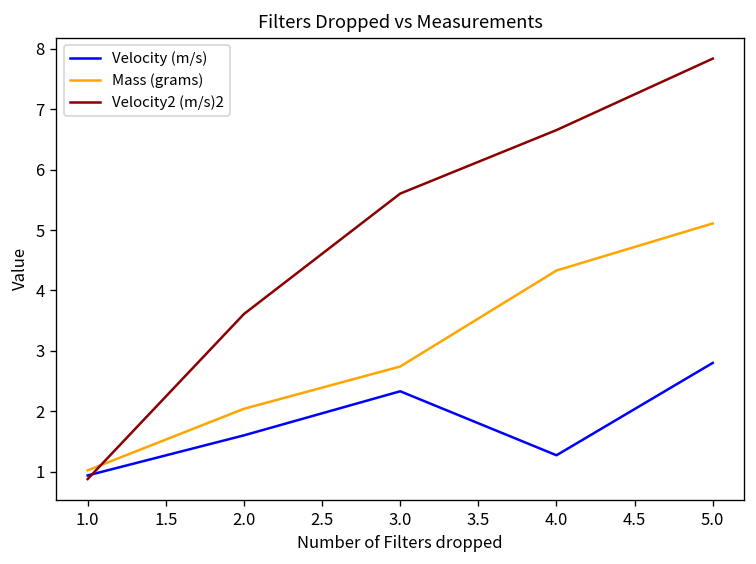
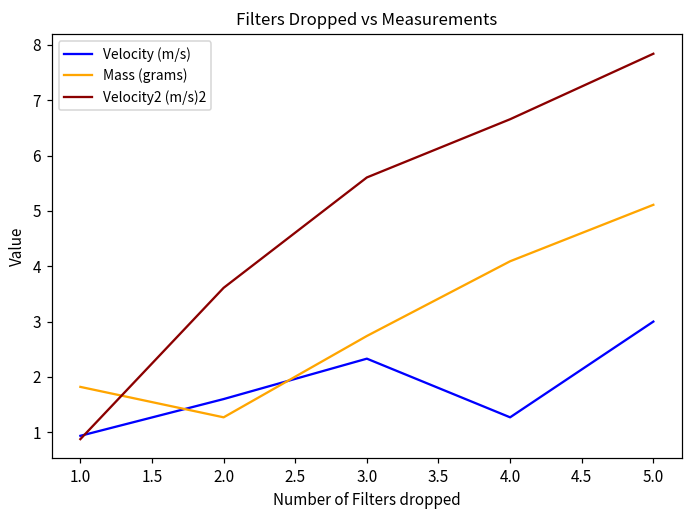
Mass (grams), 1.0: 1.0 -> 1.8
Mass (grams), 2.0: 2.0 -> 1.3
Mass (grams), 4.0: 4.3 -> 4.1
Velocity (m/s), 5.0: 2.8 -> 3.0
